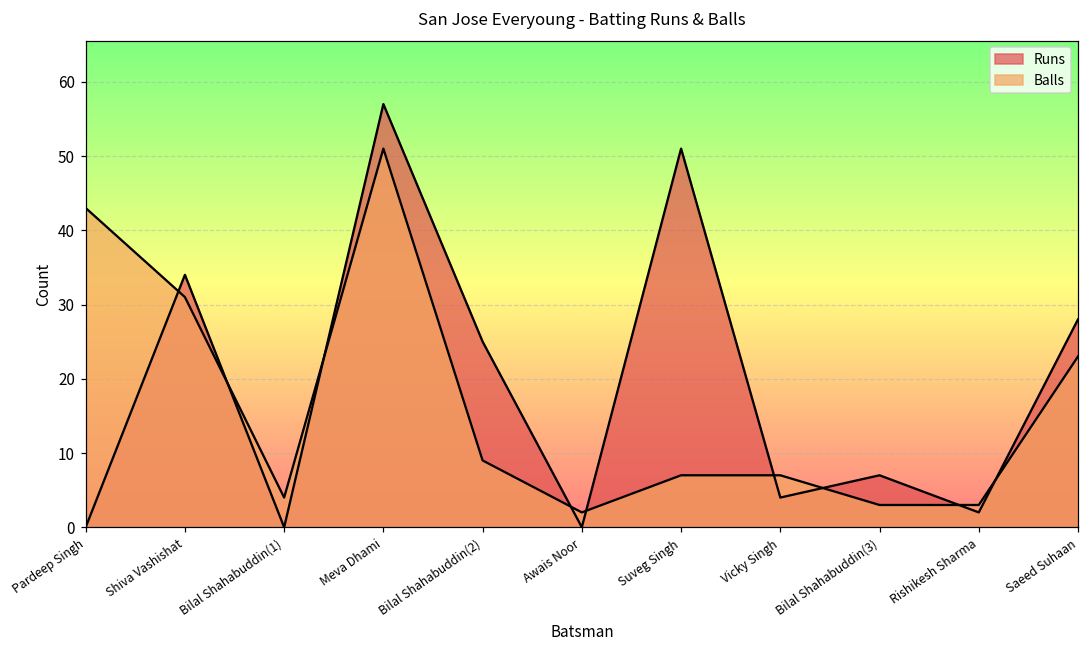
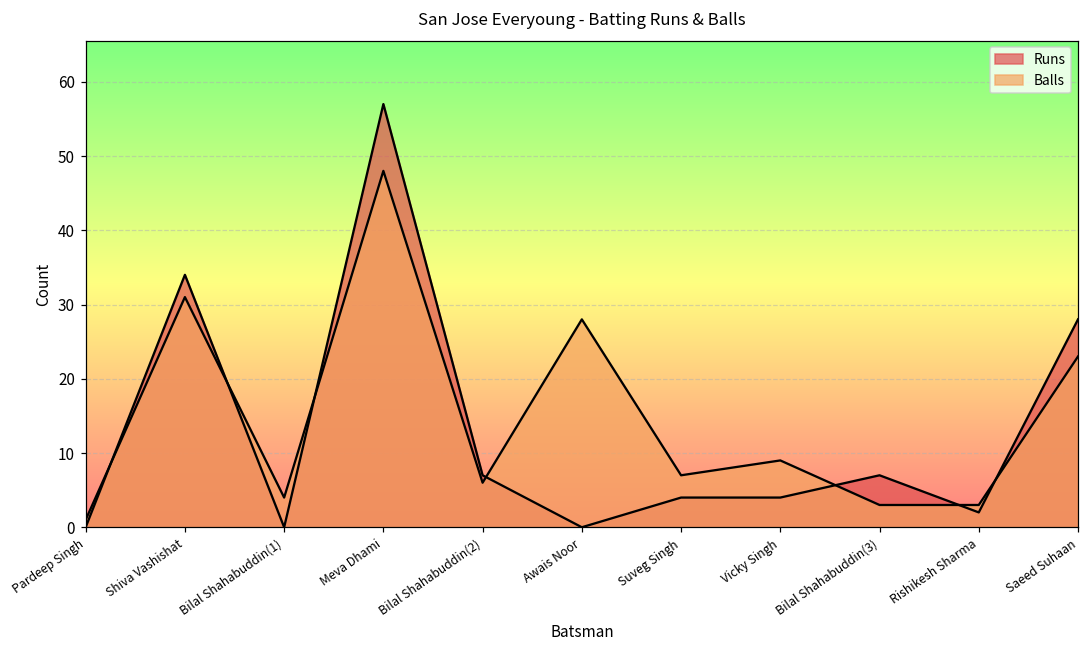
Balls, Pardeep Singh: 43 -> 1
Balls, Meva Dhami: 51 -> 48
Runs, Bilal Shahabuddin(2): 25 -> 7
Balls, Bilal Shahabuddin(2): 9 -> 6
Balls, Awais Noor: 2 -> 28
Runs, Suveg Singh: 51 -> 4
Balls, Vicky Singh: 7 -> 9
